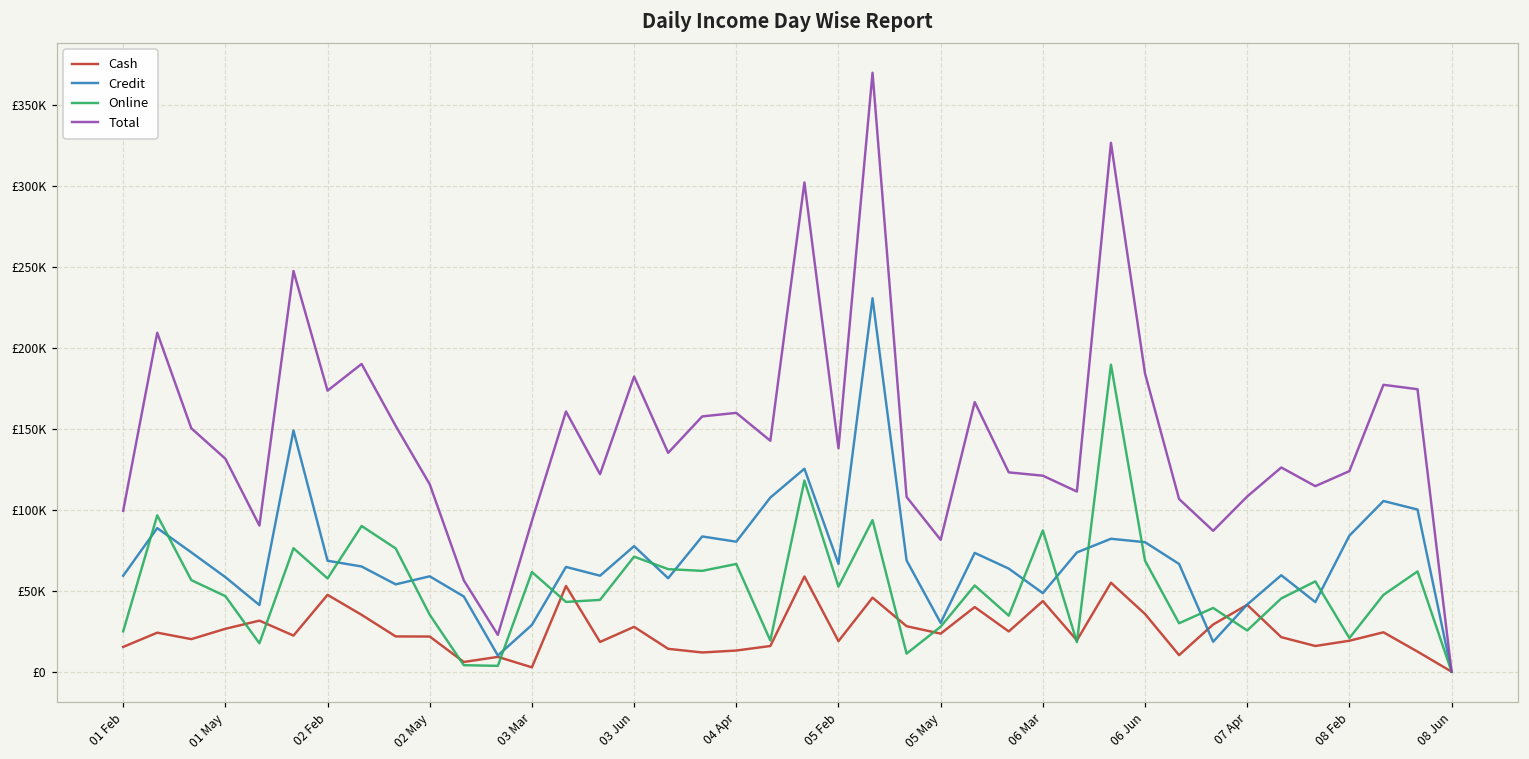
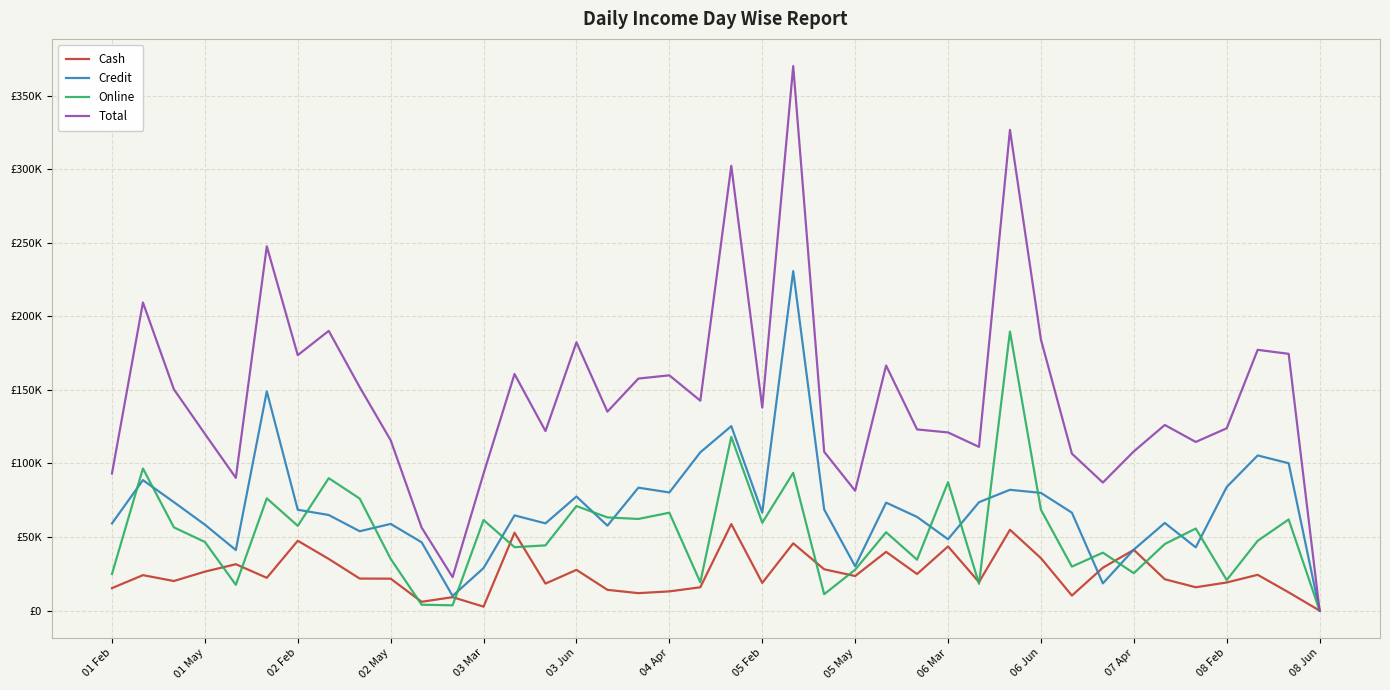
Total, 01 Feb: £99000 -> £93000
Total, 01 May: £132000 -> £120000
Online, 05 Feb: £53000 -> £60000
